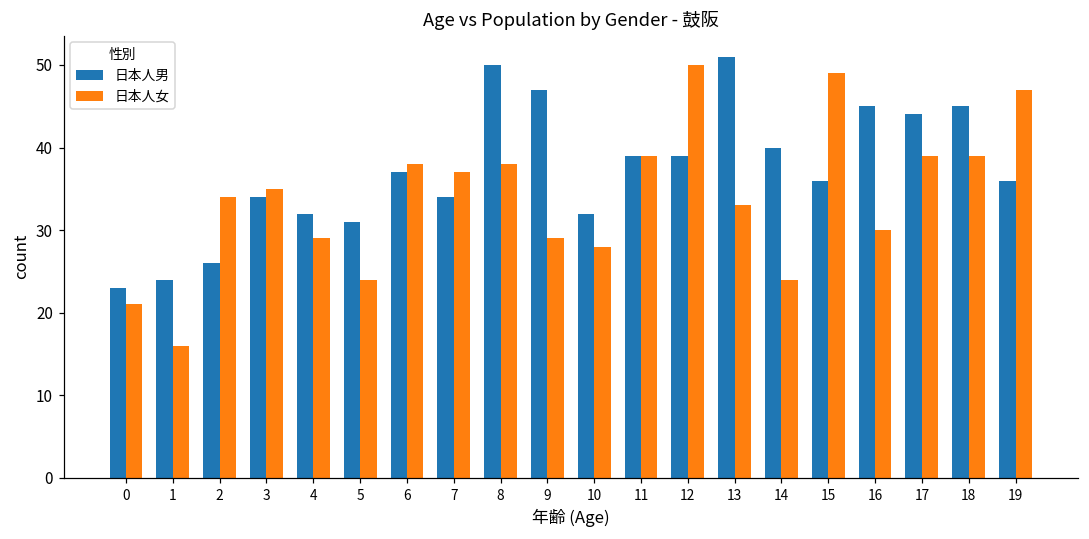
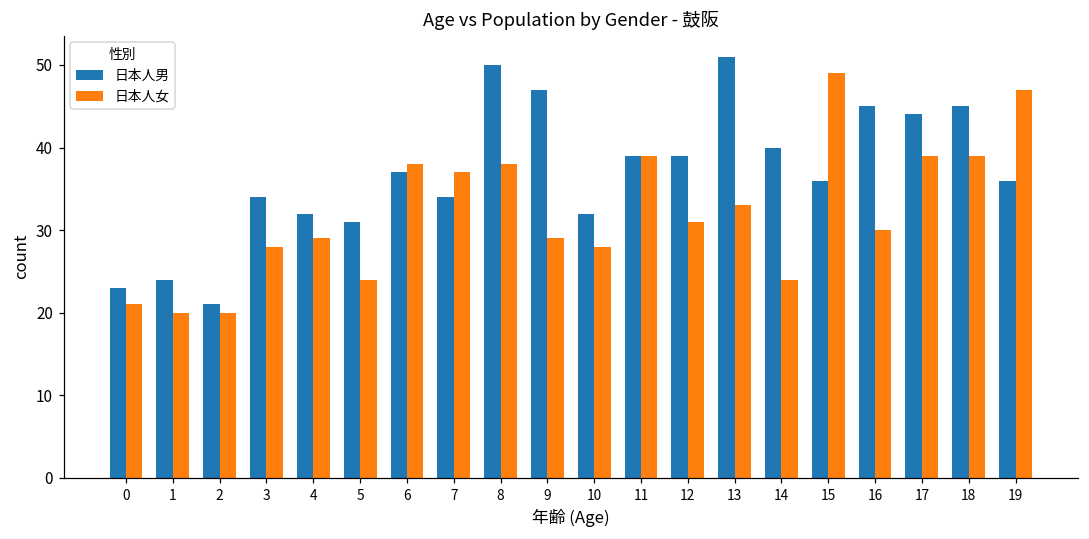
日本人女, 1: 16 -> 20
日本人男, 2: 26 -> 21
日本人女, 2: 34 -> 20
日本人女, 3: 35 -> 28
日本人女, 12: 50 -> 31
